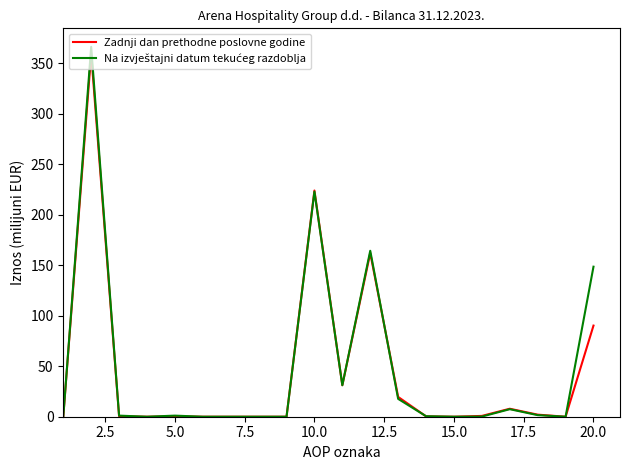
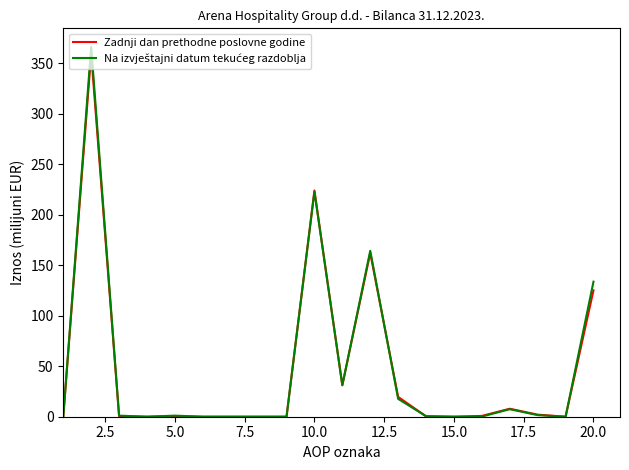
Zadnji dan prethodne poslovne godine, 20.0: 90 -> 125
Na izvještajni datum tekućeg razdoblja, 20.0: 149 -> 134
